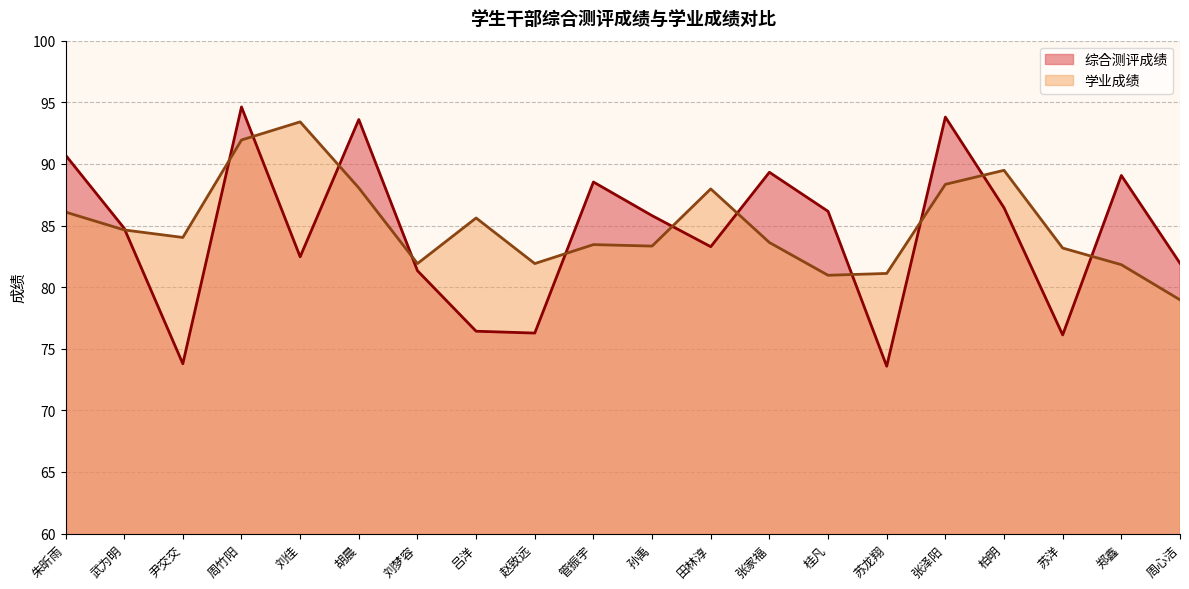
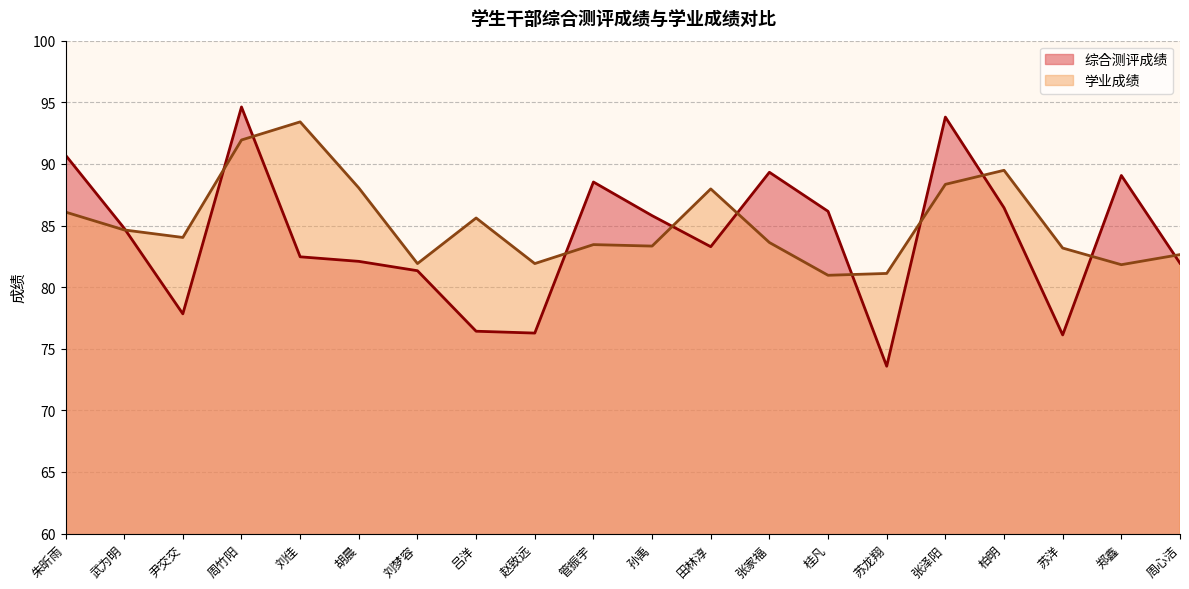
综合测评成绩, 尹交交: 73.8 -> 77.8
综合测评成绩, 胡晨: 93.6 -> 82.1
学业成绩, 周心洁: 79.0 -> 82.6
